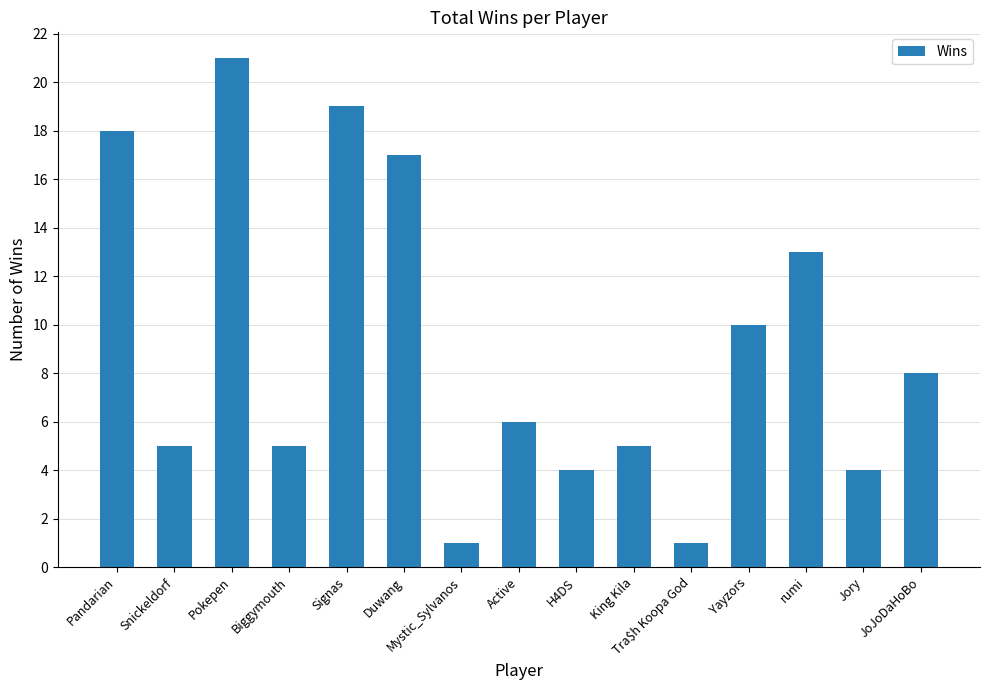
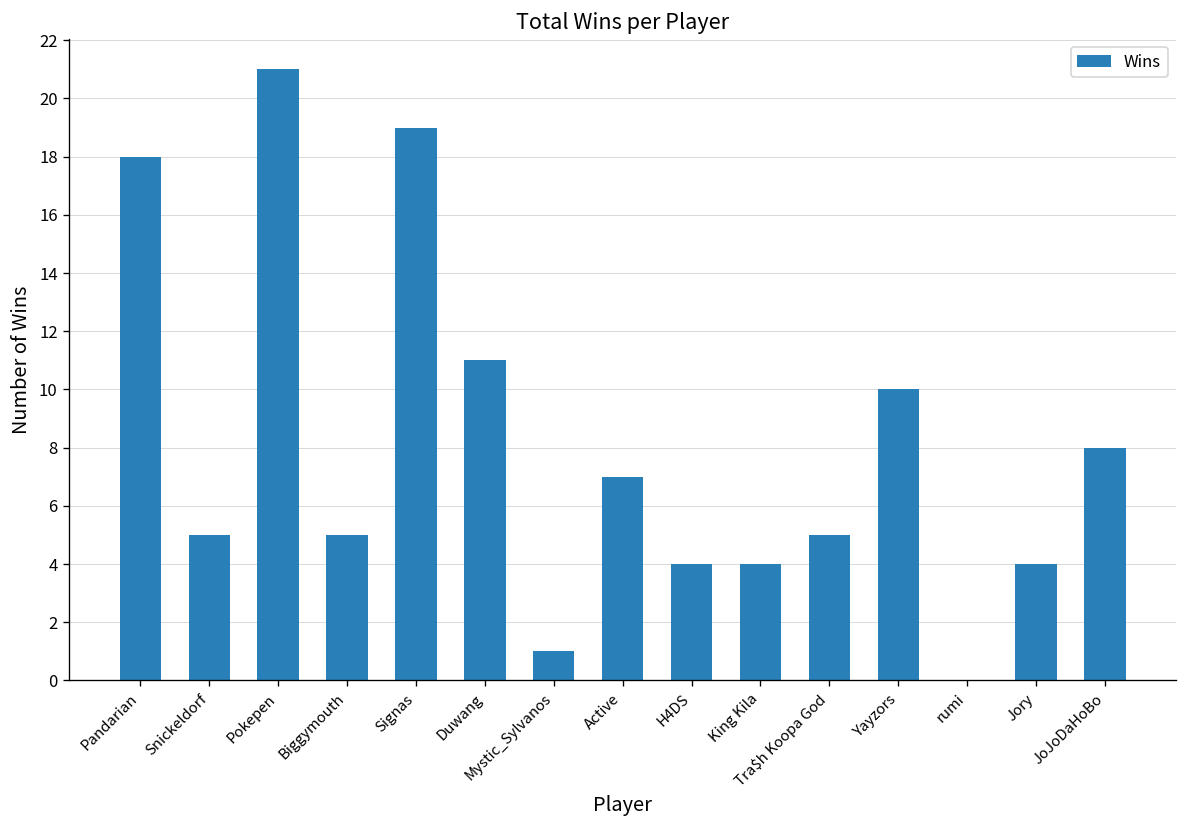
Duwang: 17 -> 11
Active: 6 -> 7
King Kila: 5 -> 4
Tra$h Koopa God: 1 -> 5
rumi: 13 -> 0
